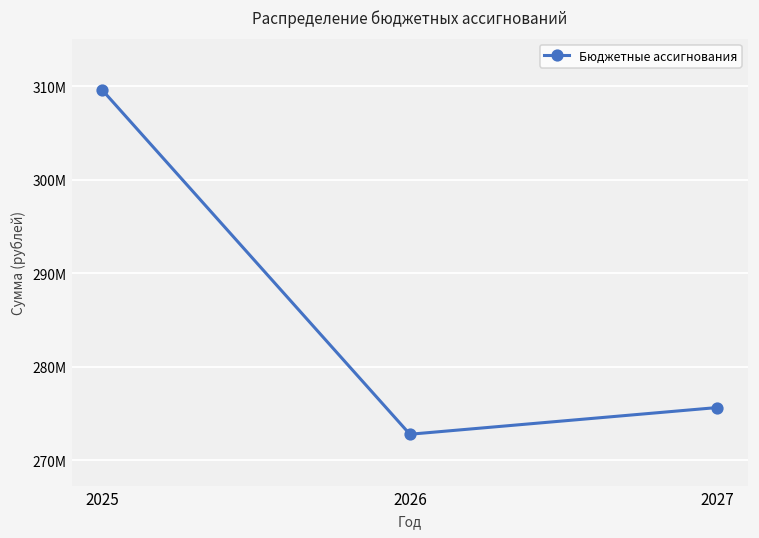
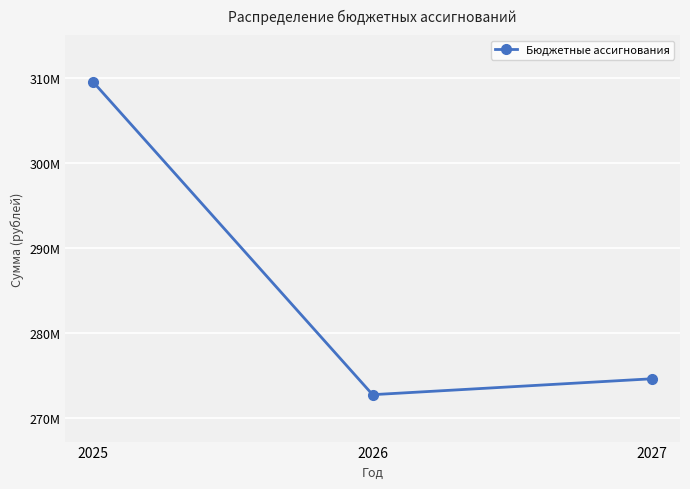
2027: 276000000 -> 275000000
